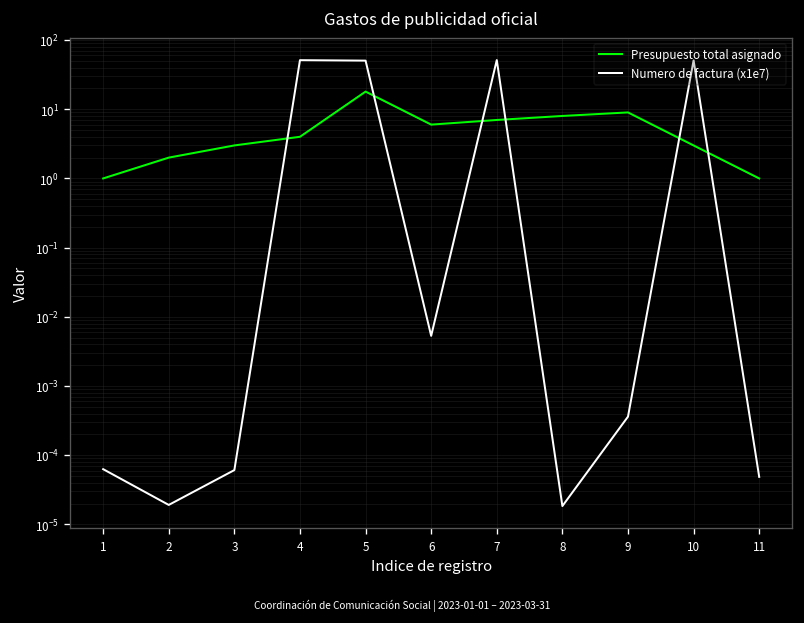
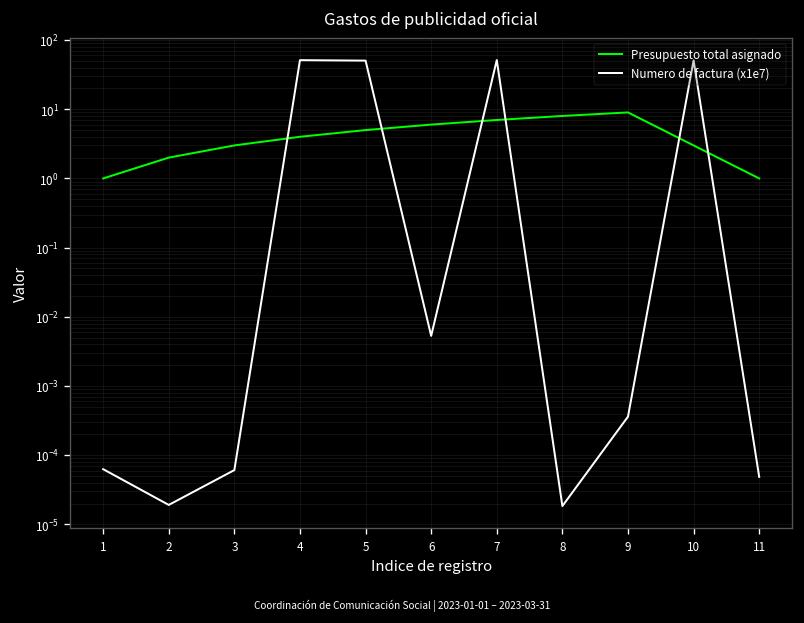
Presupuesto total asignado, 5: 18 -> 5
